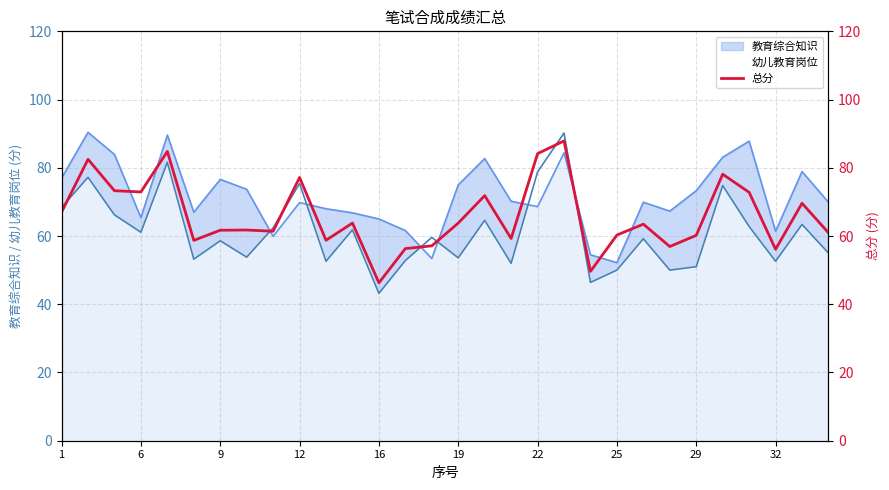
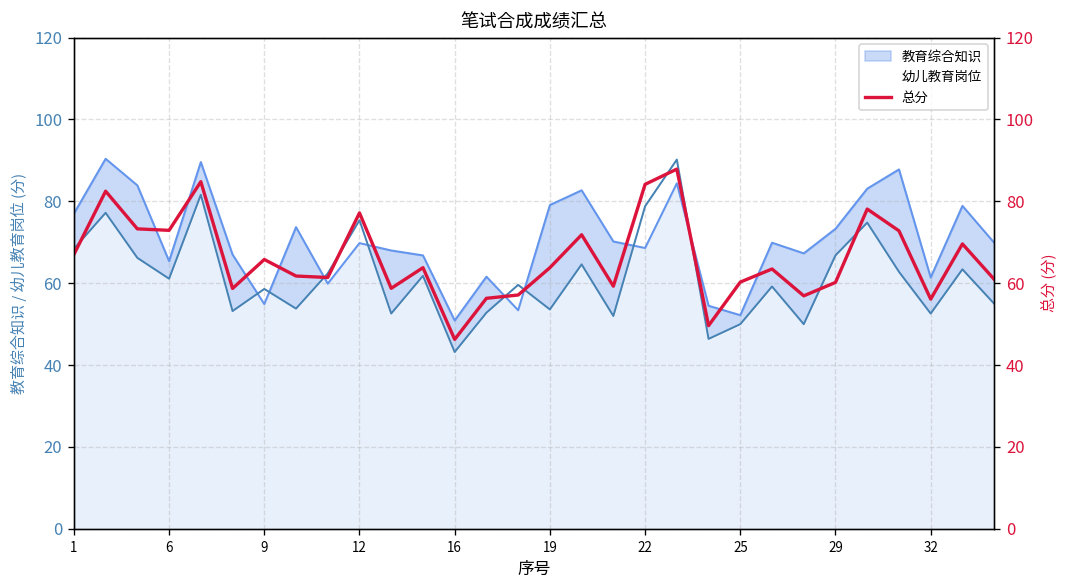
教育综合知识, 9: 77 -> 55
教育综合知识, 16: 65 -> 51
教育综合知识, 19: 75 -> 79
幼儿教育岗位, 29: 51 -> 67
总分, 9: 62 -> 66
